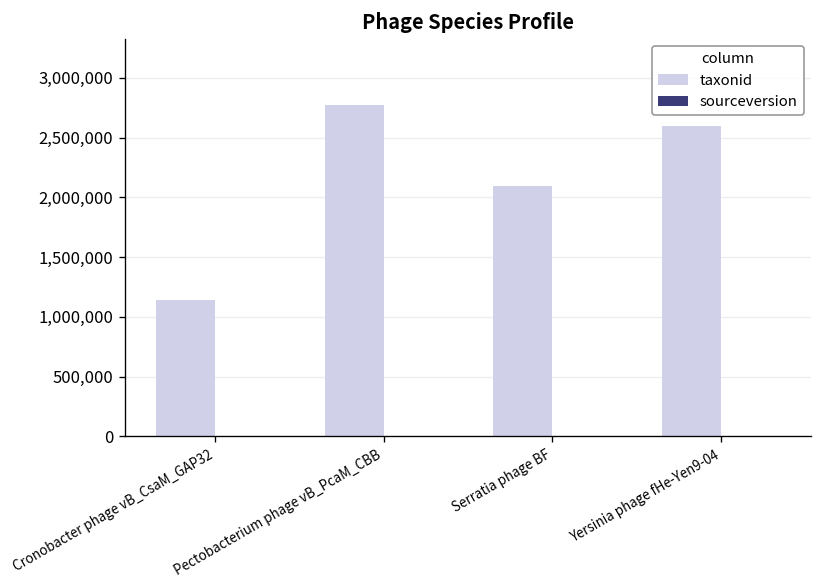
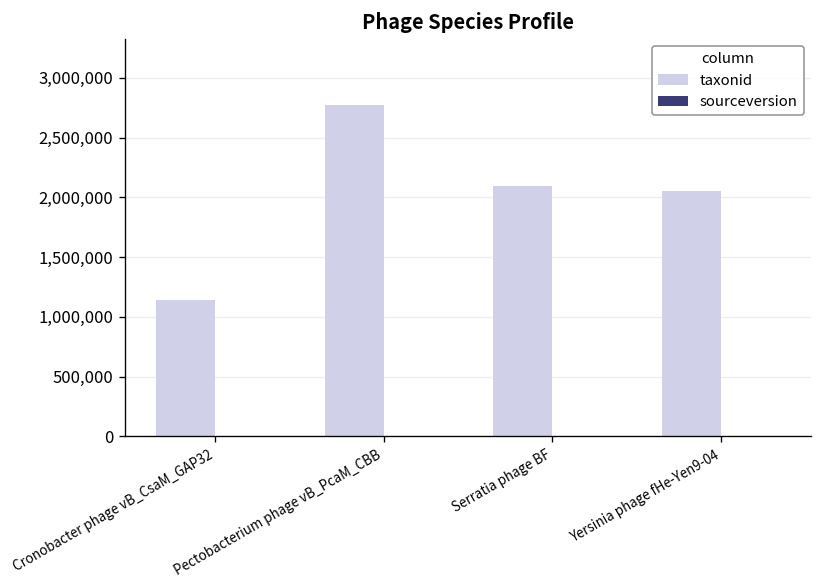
taxonid, Yersinia phage fHe-Yen9-04: 2,600,000 -> 2,100,000
